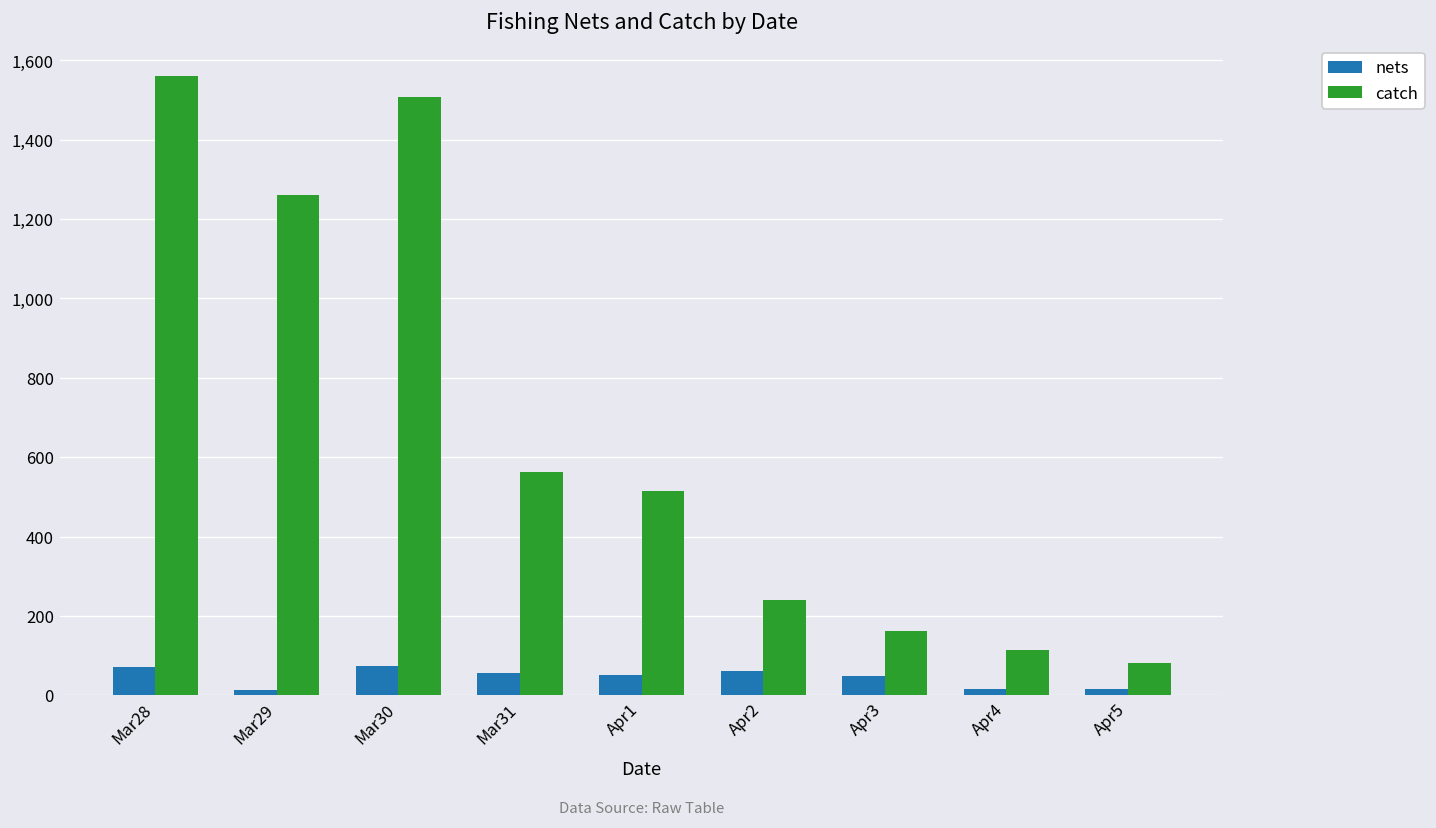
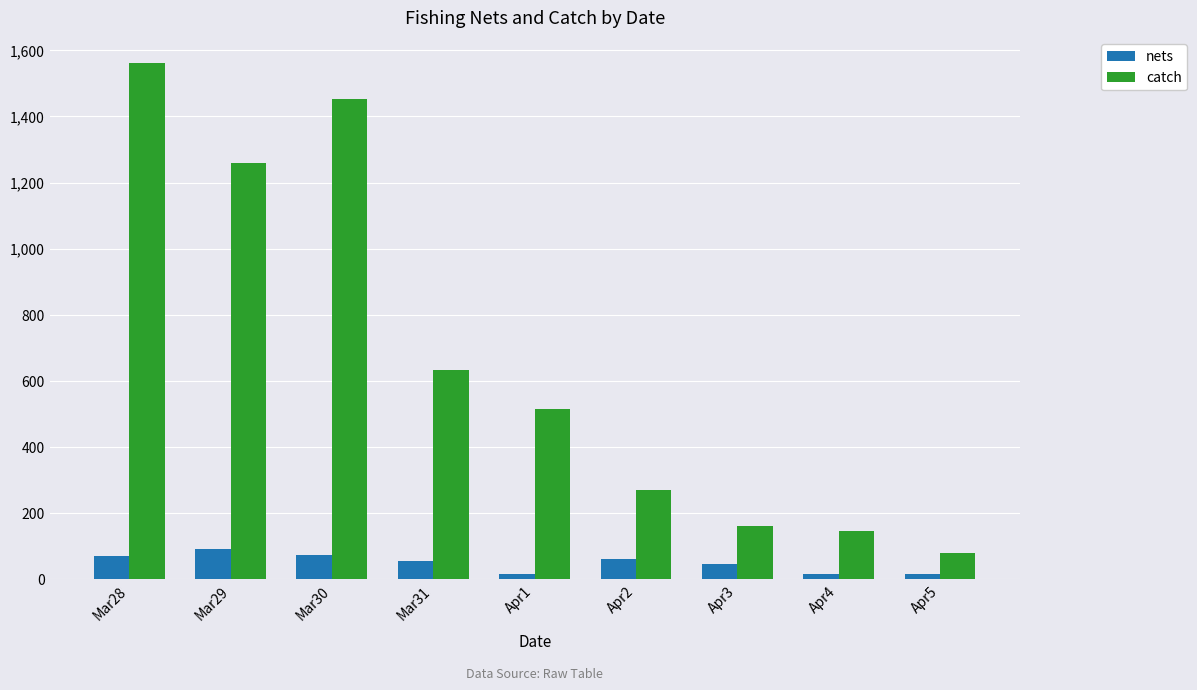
nets, Mar29: 10 -> 90
catch, Mar30: 1,510 -> 1,450
catch, Mar31: 560 -> 630
nets, Apr1: 50 -> 20
catch, Apr2: 240 -> 270
catch, Apr4: 110 -> 150
